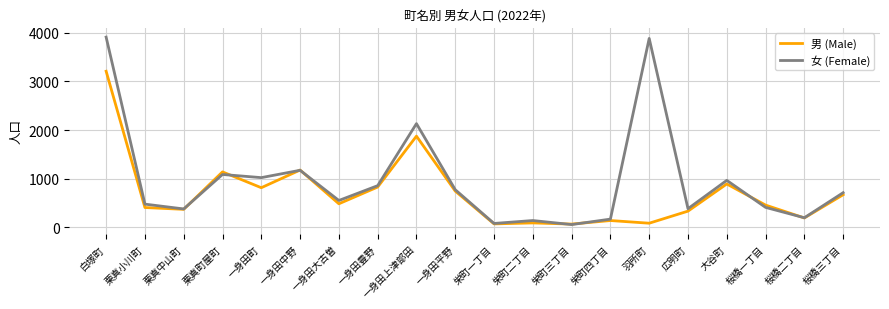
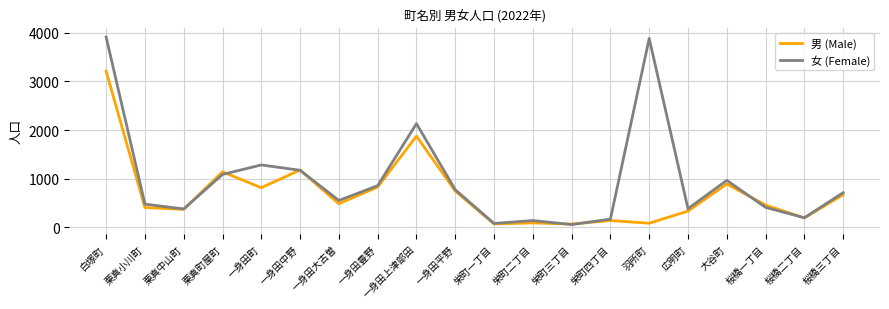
女 (Female), 一身田町: 1000 -> 1300
